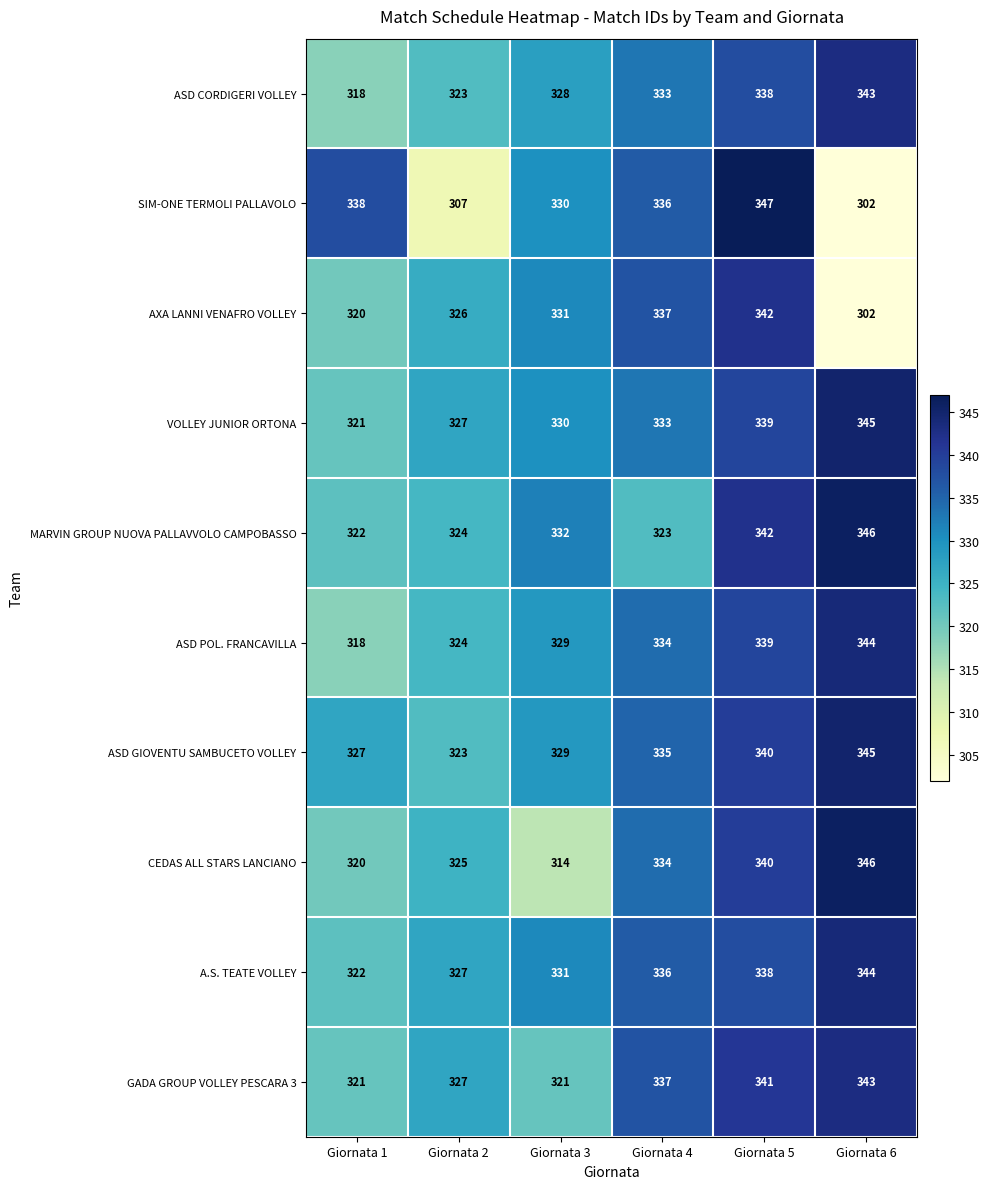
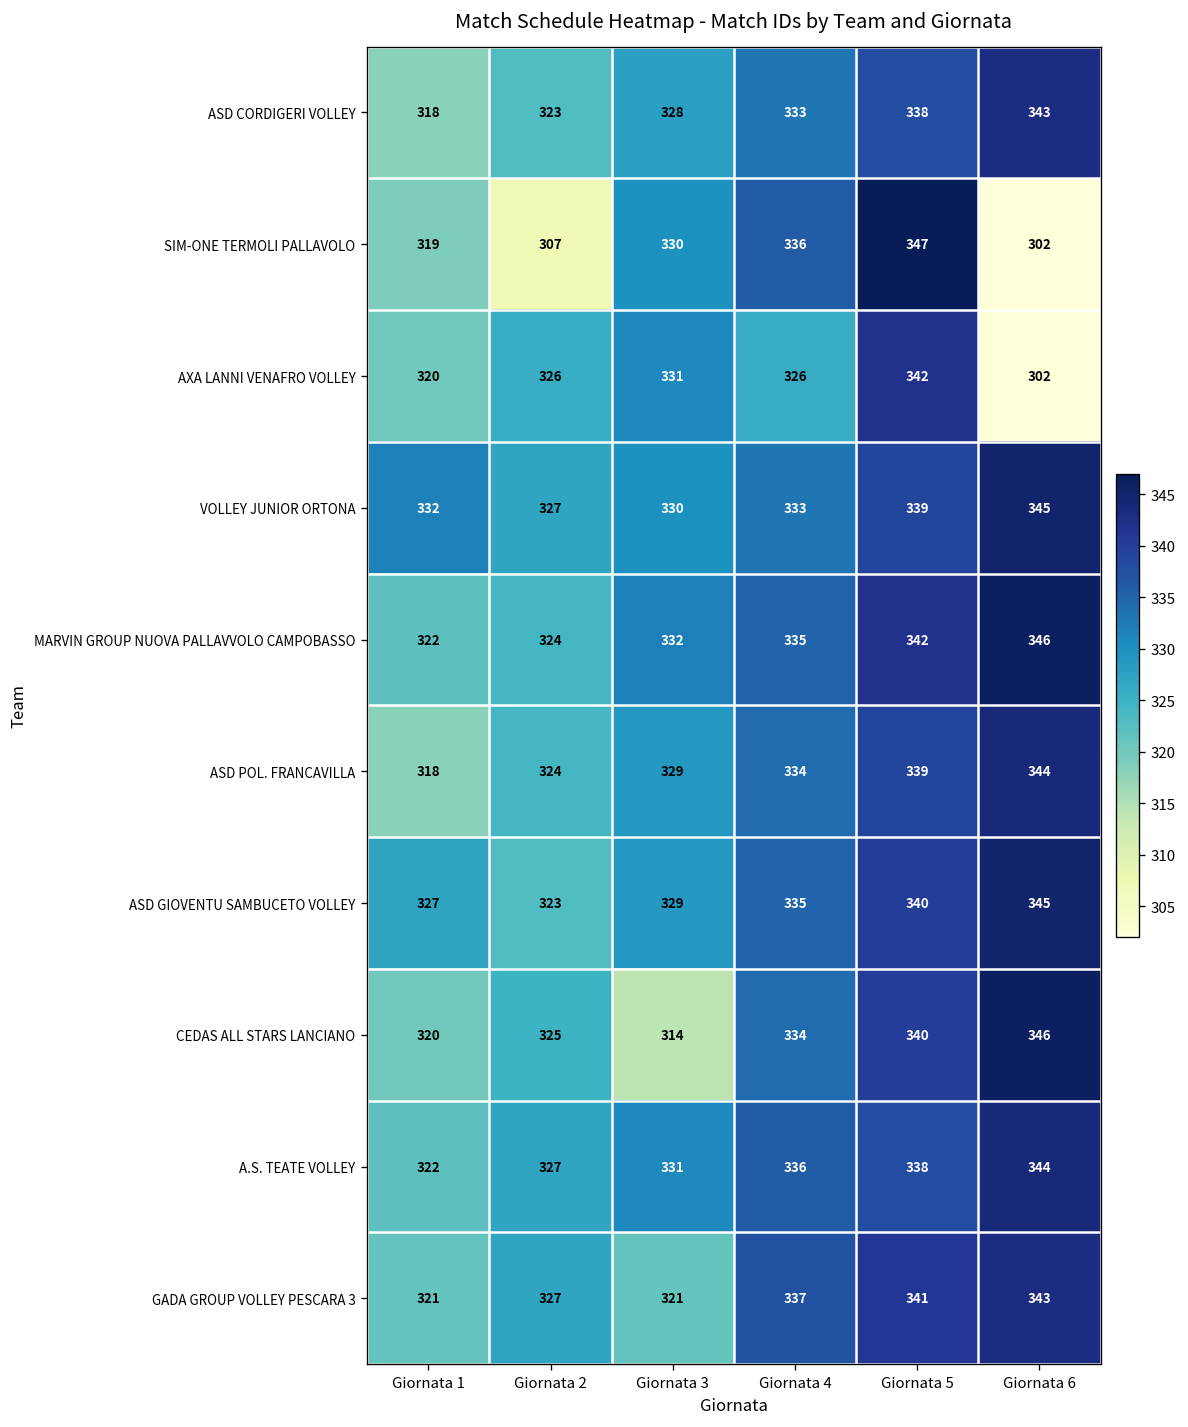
SIM-ONE TERMOLI PALLAVOLO, Giornata 1: 338 -> 319
AXA LANNI VENAFRO VOLLEY, Giornata 4: 337 -> 326
VOLLEY JUNIOR ORTONA, Giornata 1: 321 -> 332
MARVIN GROUP NUOVA PALLAVVOLO CAMPOBASSO, Giornata 4: 323 -> 335
